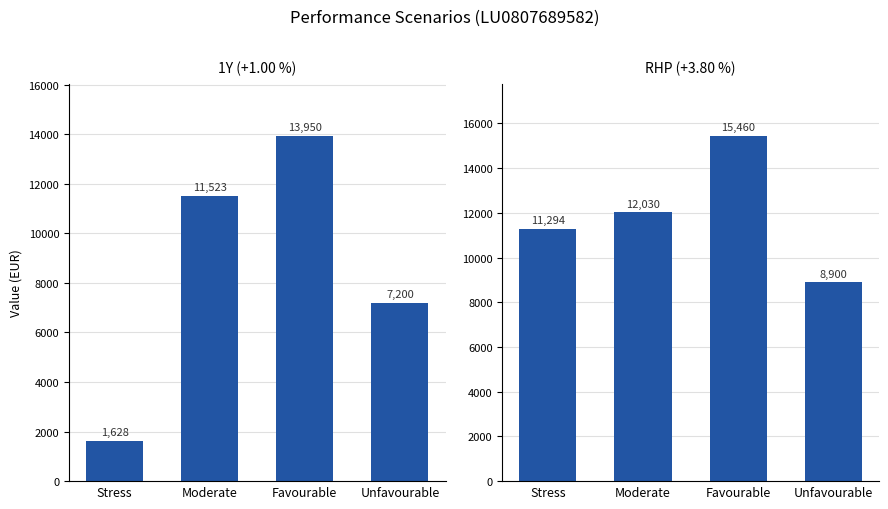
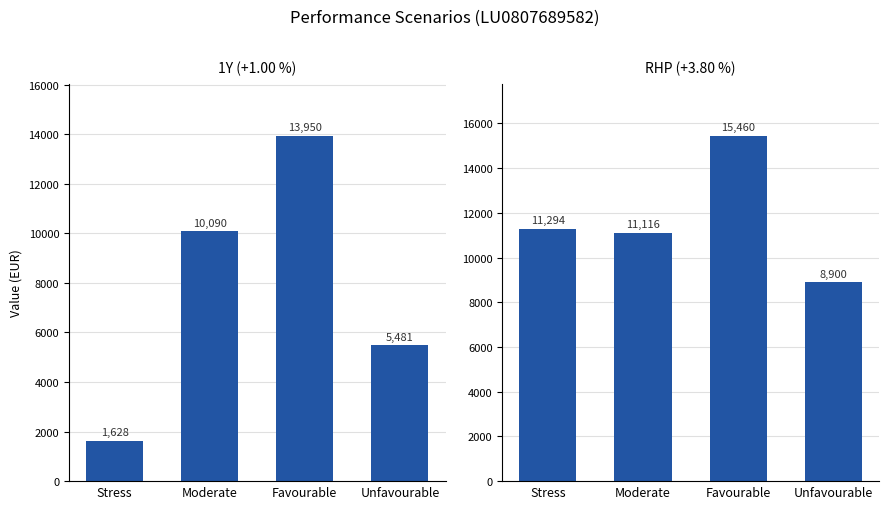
1Y (+1.00 %), Moderate: 11,523 -> 10,090
1Y (+1.00 %), Unfavourable: 7,200 -> 5,481
RHP (+3.80 %), Moderate: 12,030 -> 11,116
